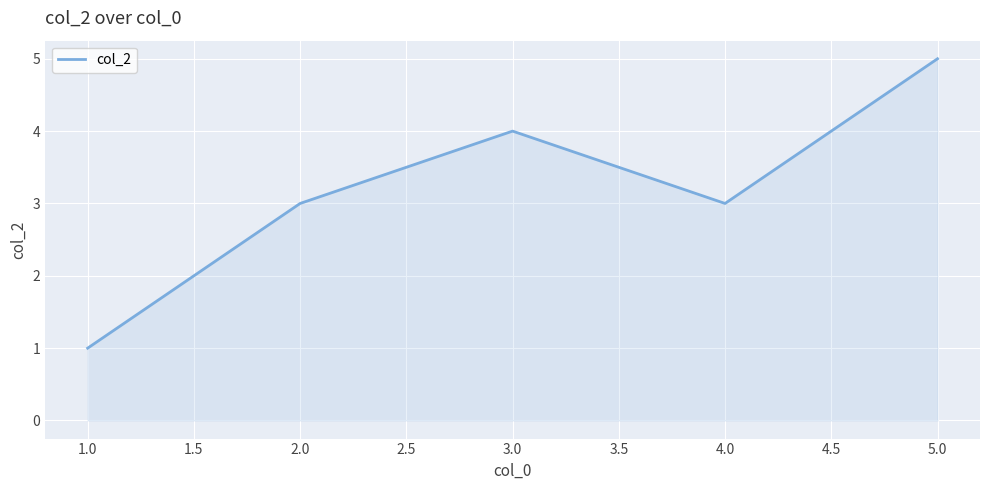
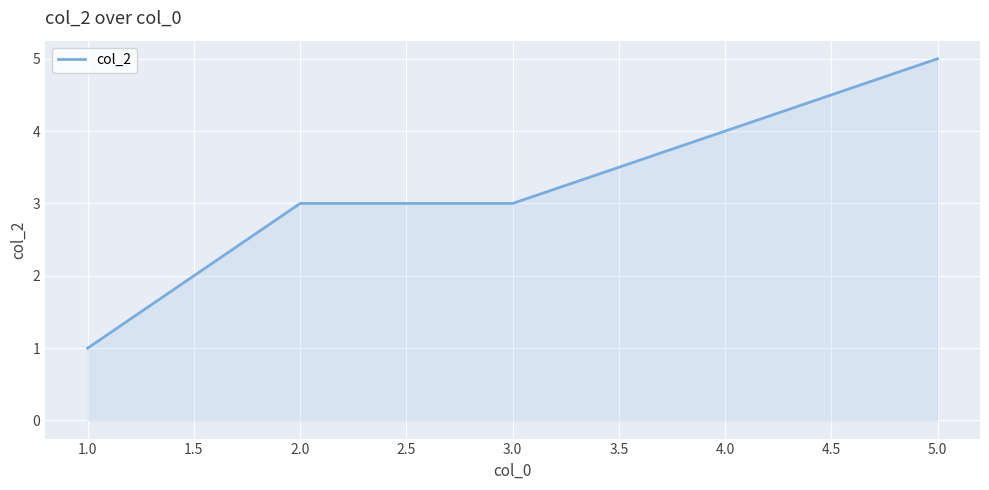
3.0: 4 -> 3
4.0: 3 -> 4
